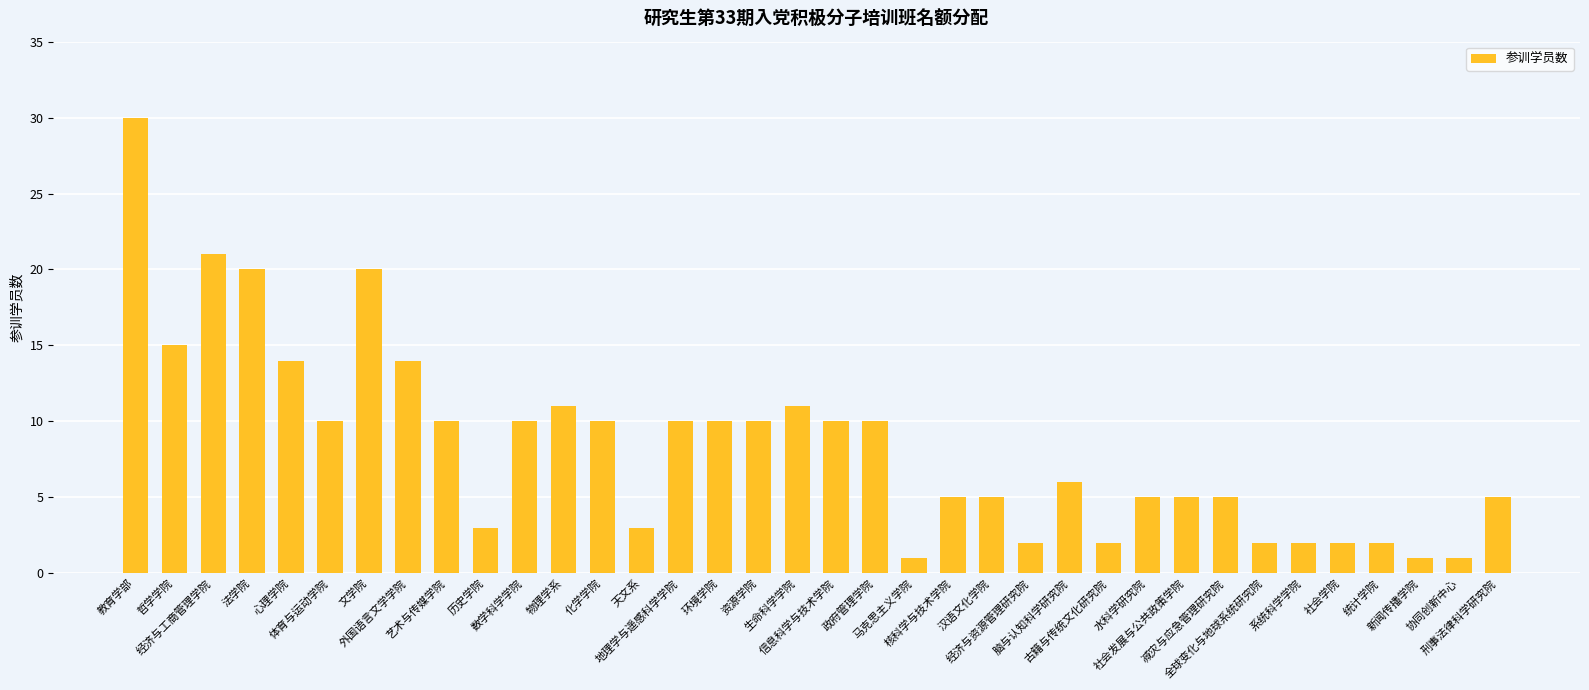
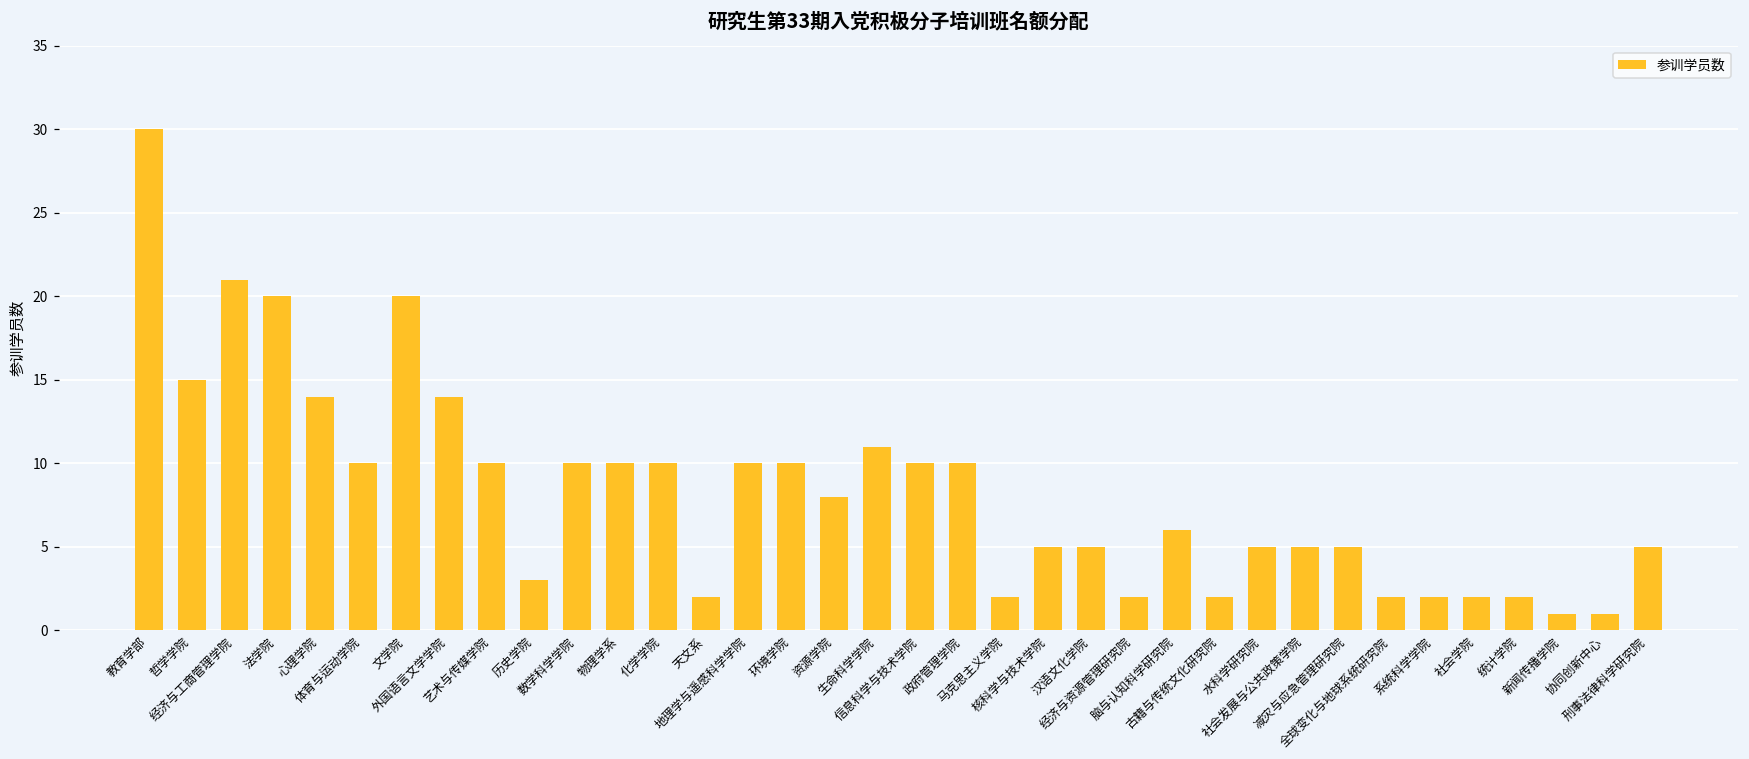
物理学系: 11 -> 10
天文系: 3 -> 2
资源学院: 10 -> 8
马克思主义学院: 1 -> 2
